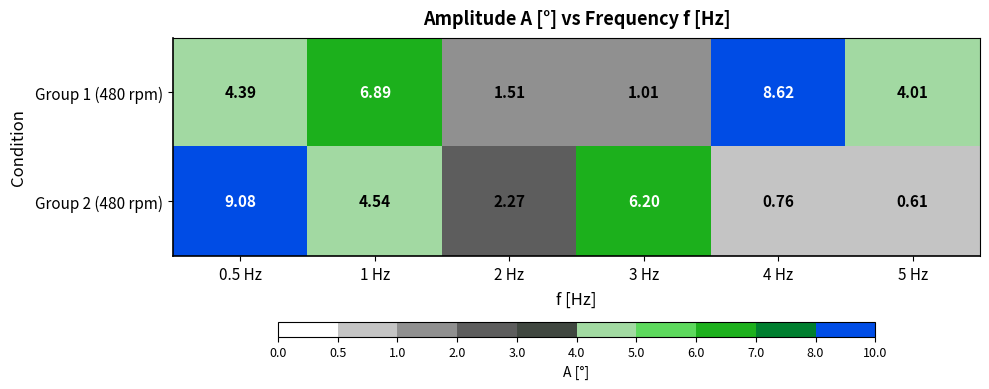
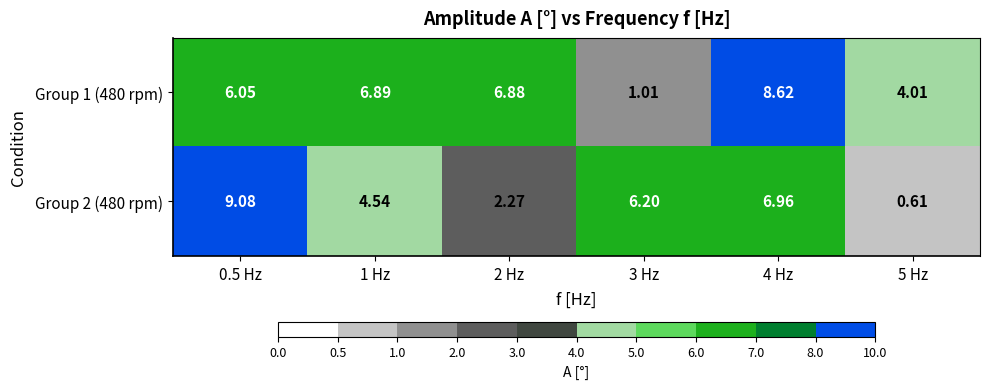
Group 1 (480 rpm), 0.5 Hz: 4.39 -> 6.05
Group 1 (480 rpm), 2 Hz: 1.51 -> 6.88
Group 2 (480 rpm), 4 Hz: 0.76 -> 6.96
